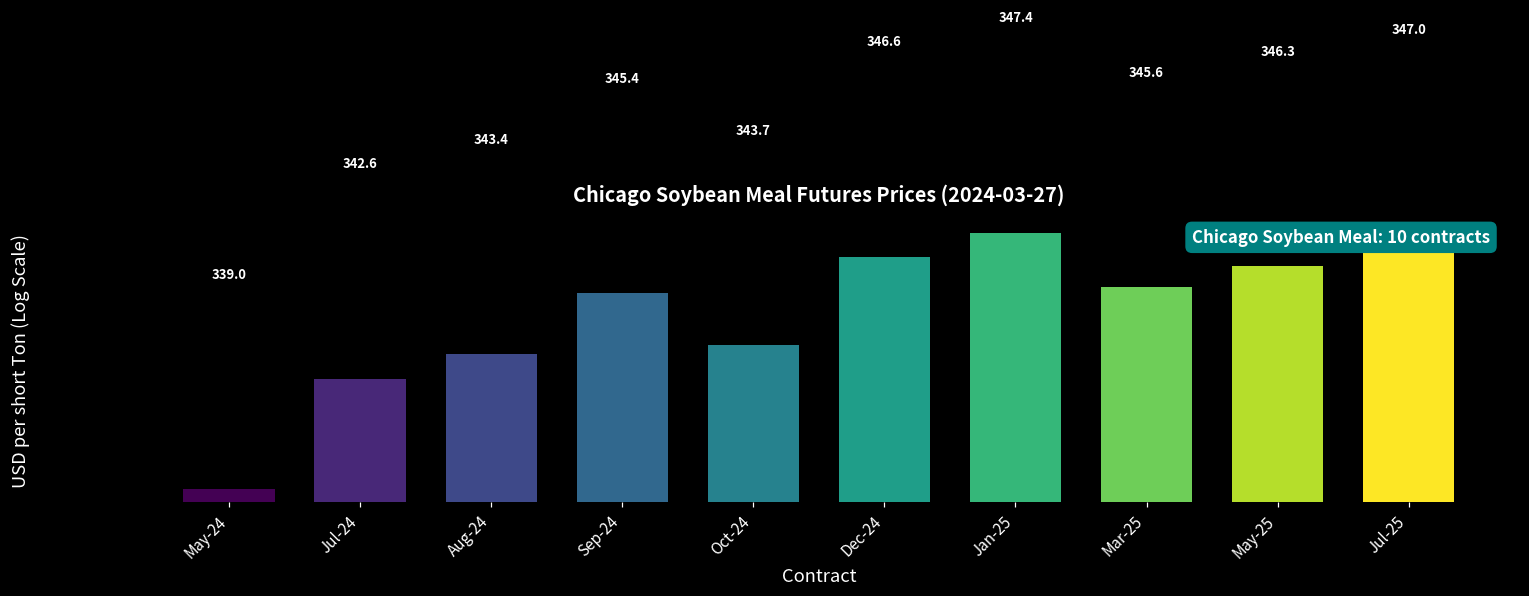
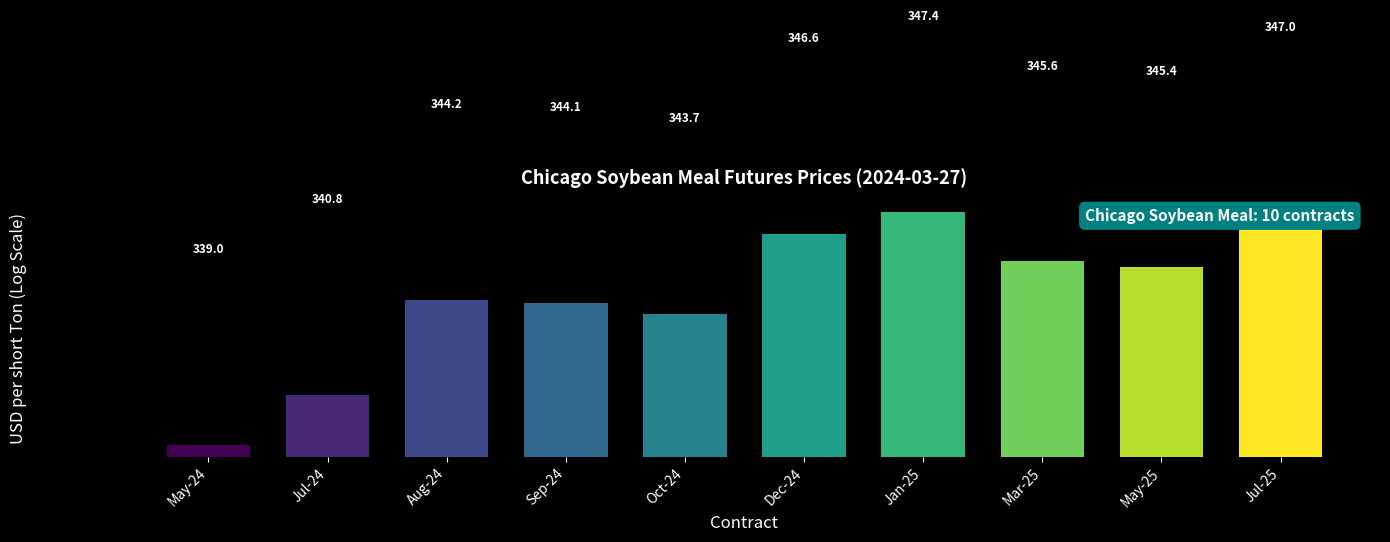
Jul-24: 342.6 -> 340.8
Aug-24: 343.4 -> 344.2
Sep-24: 345.4 -> 344.1
May-25: 346.3 -> 345.4
